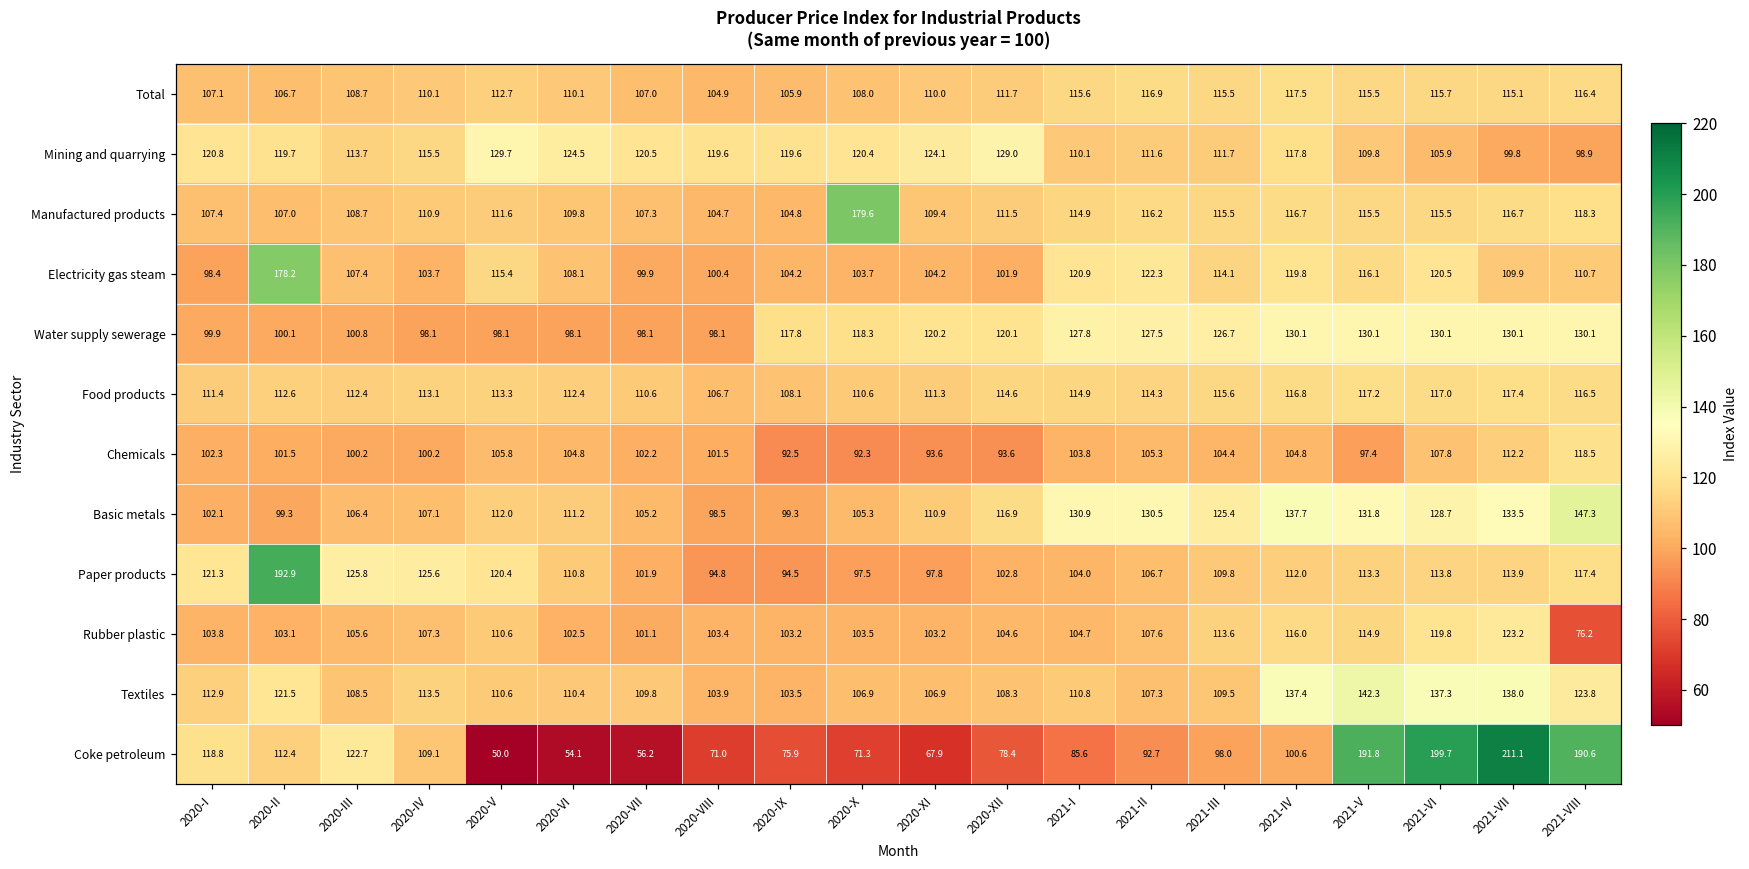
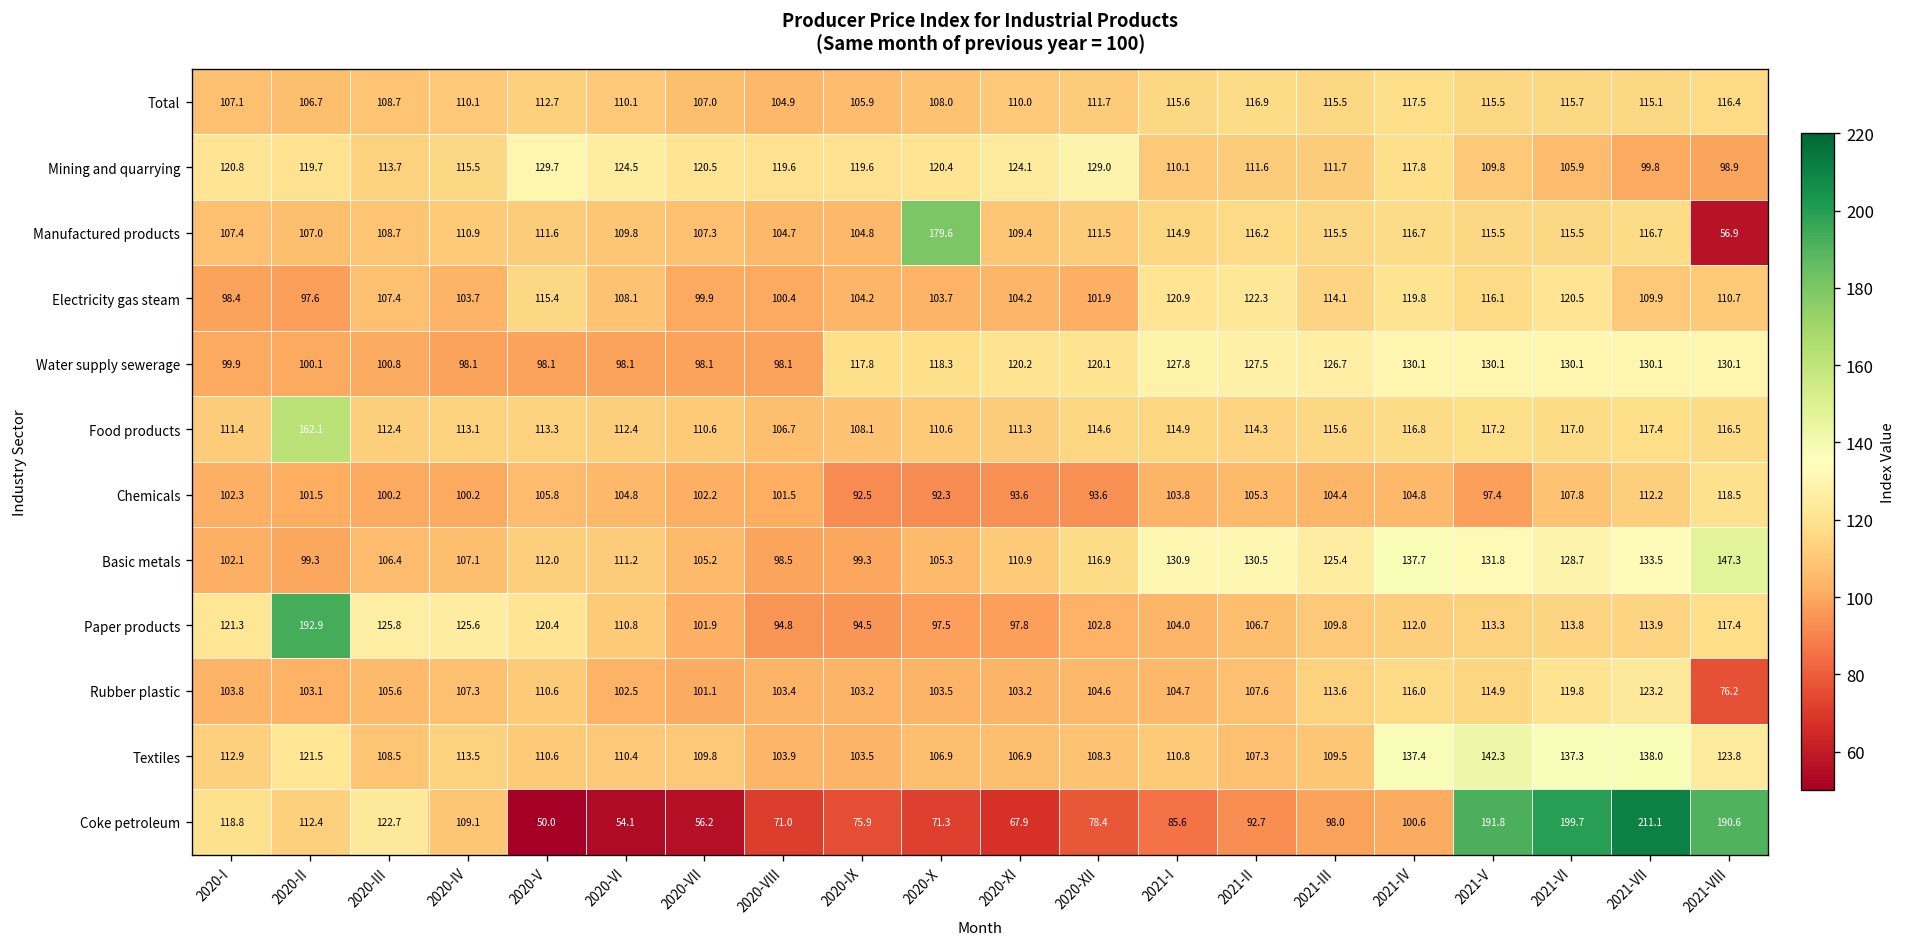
Manufactured products, 2021-VIII: 118.3 -> 56.9
Electricity gas steam, 2020-II: 178.2 -> 97.6
Food products, 2020-II: 112.6 -> 162.1
